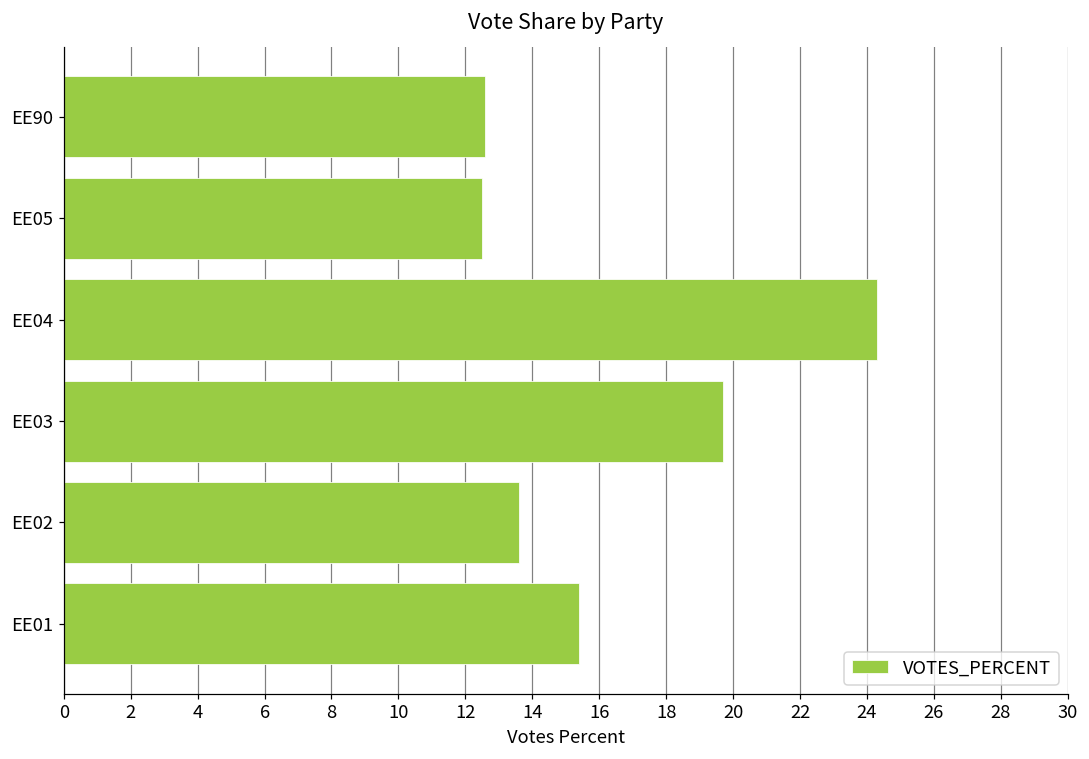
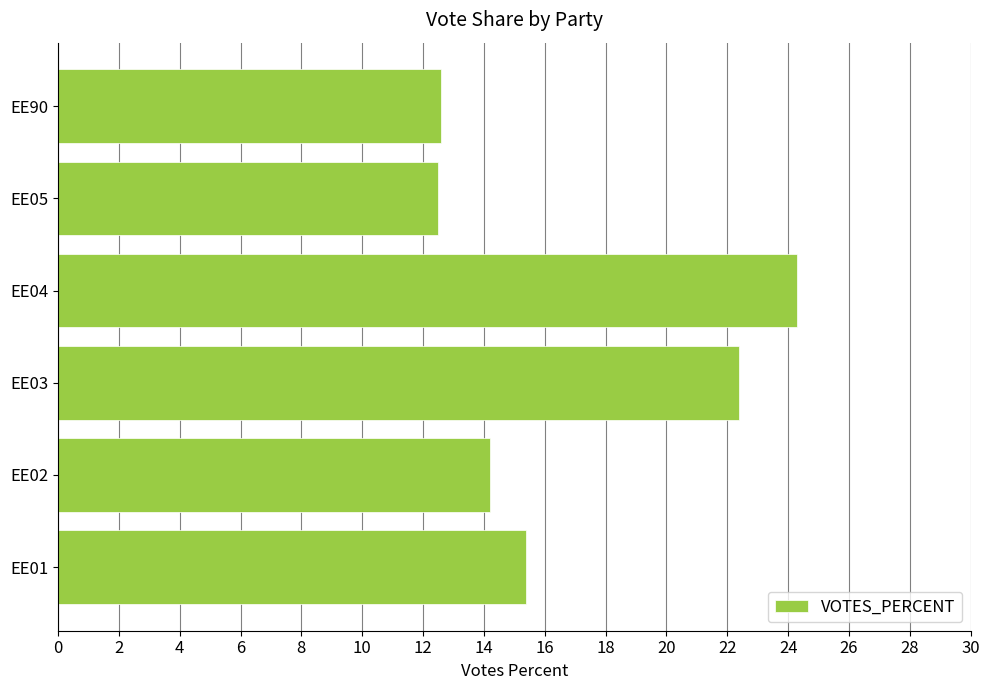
EE03: 19.7 -> 22.4
EE02: 13.6 -> 14.2
